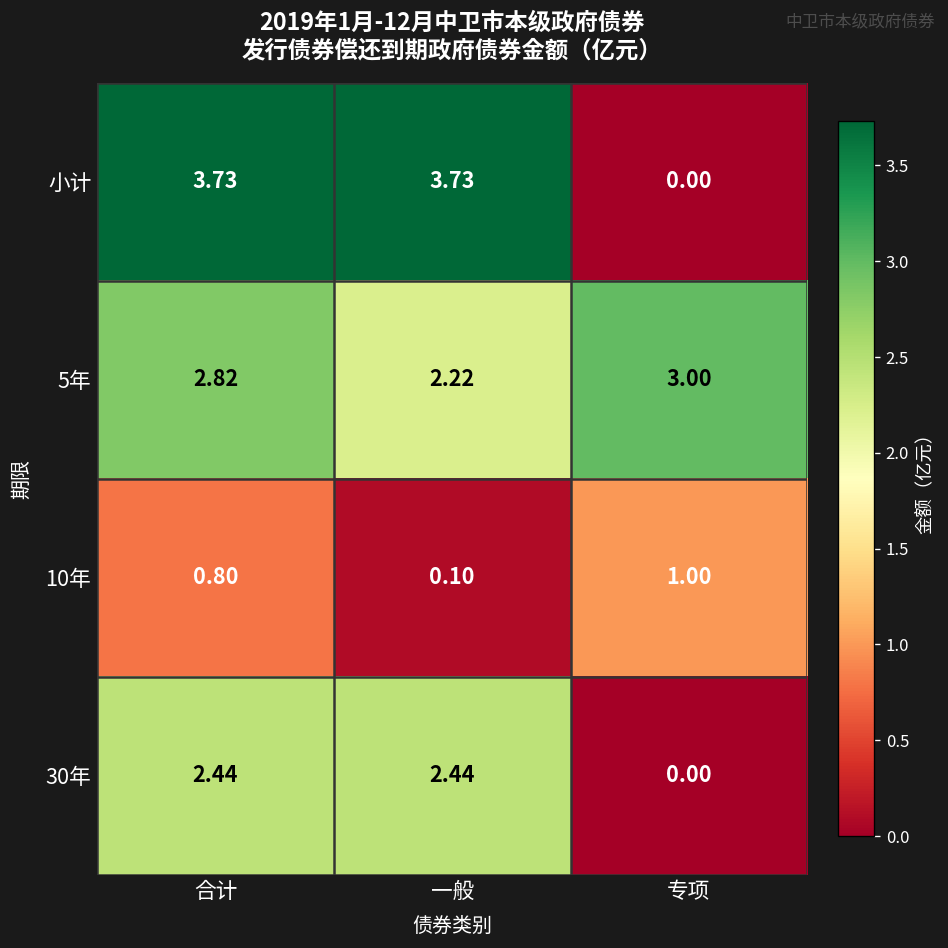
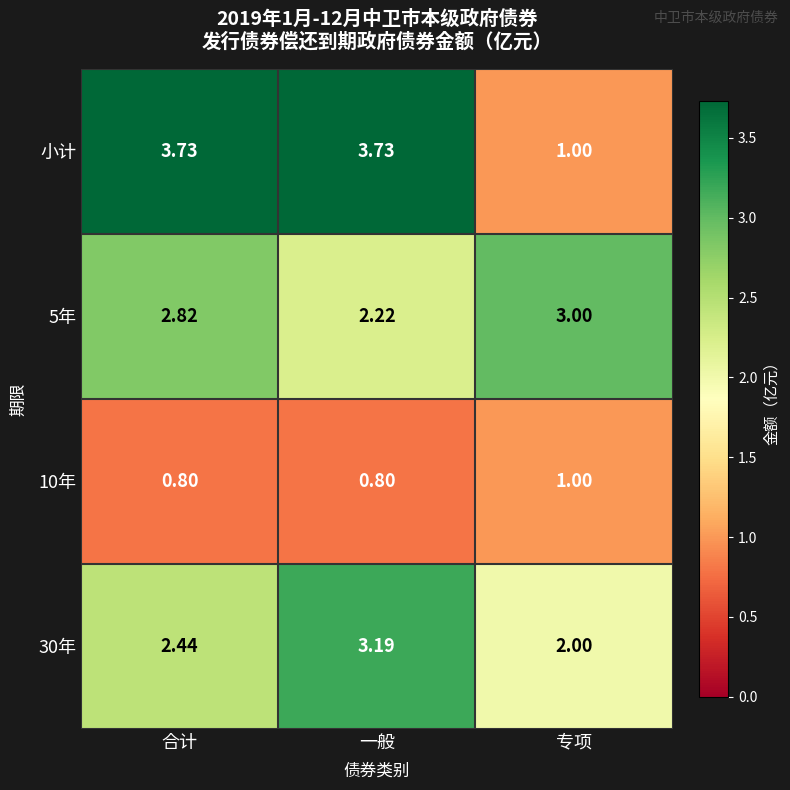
小计, 专项: 0.00 -> 1.00
10年, 一般: 0.10 -> 0.80
30年, 一般: 2.44 -> 3.19
30年, 专项: 0.00 -> 2.00
